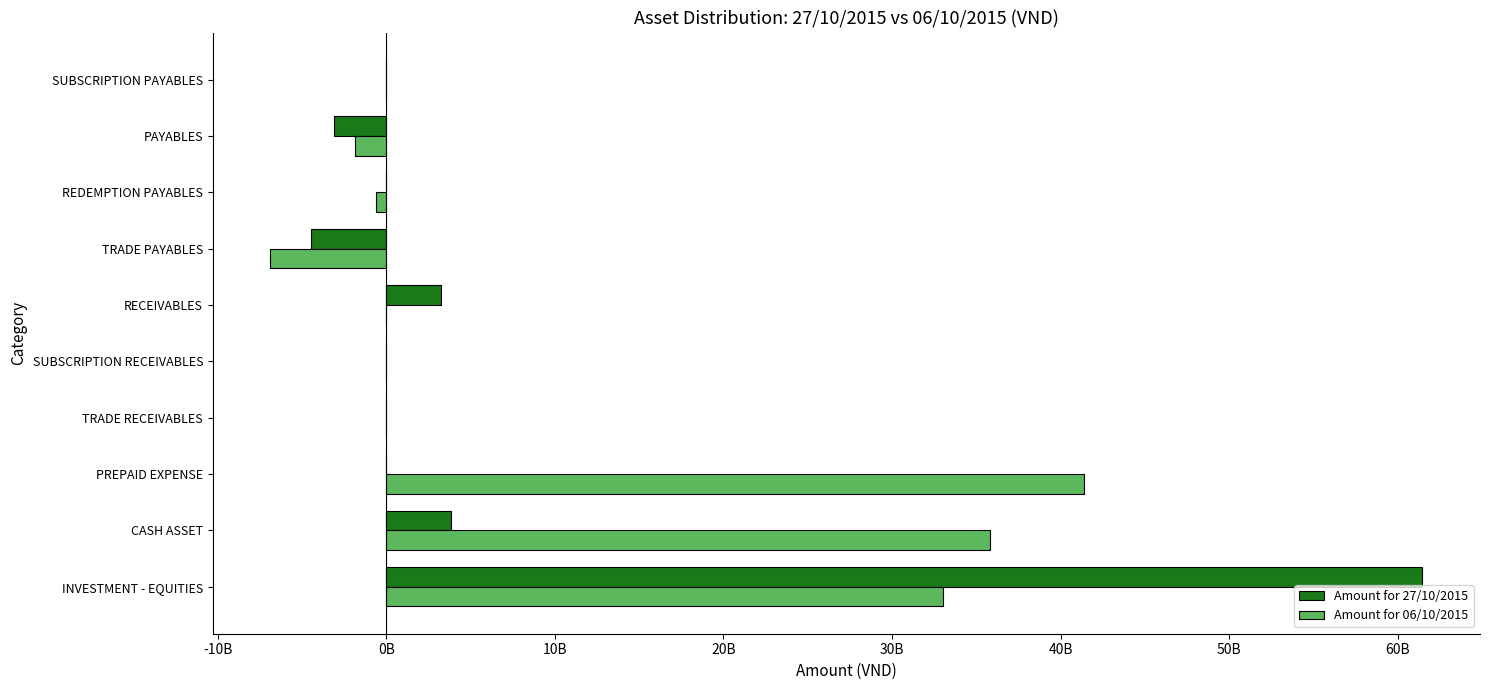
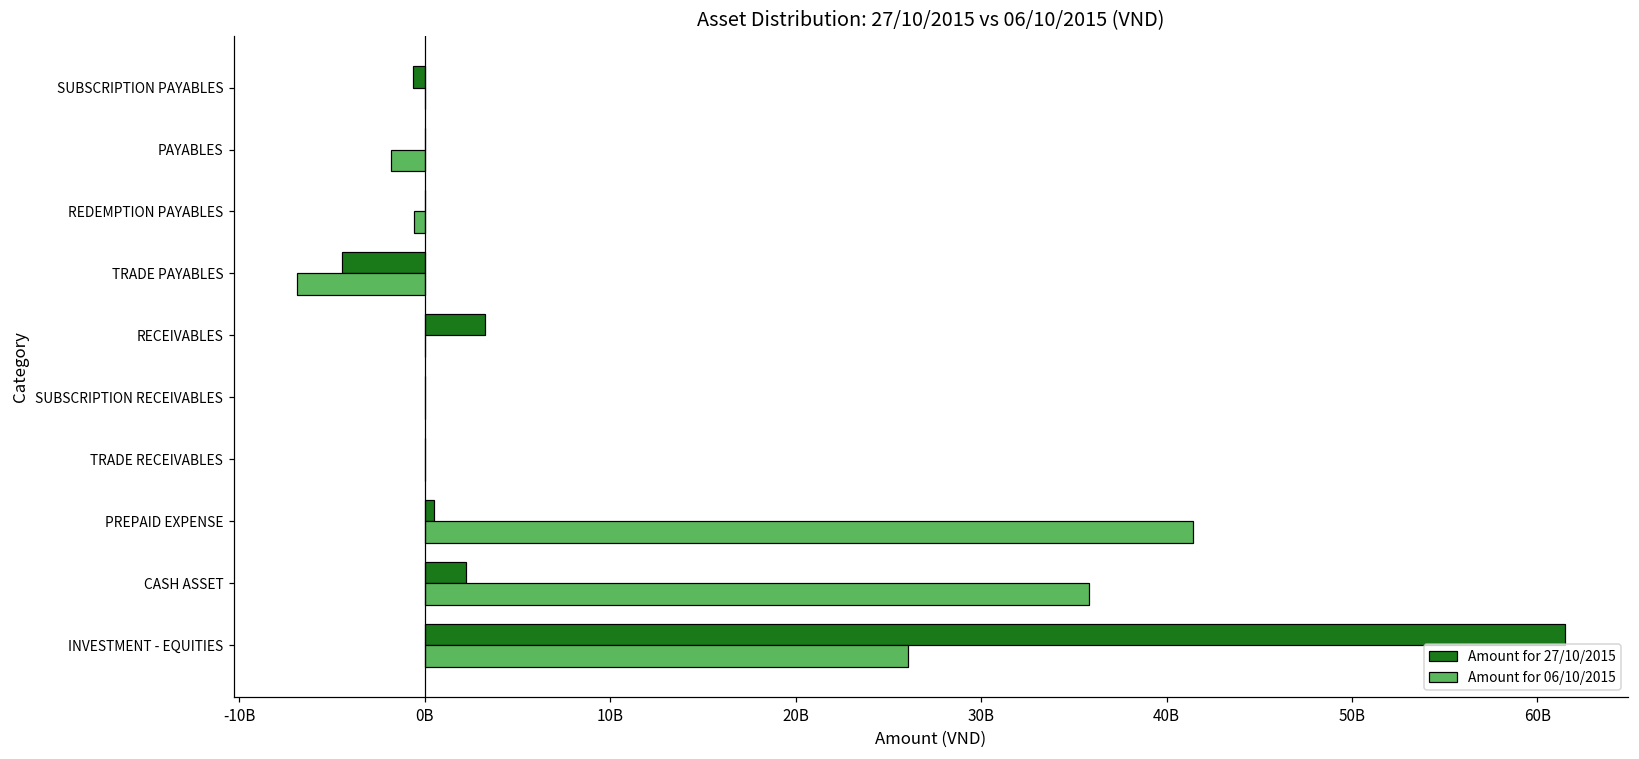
Amount for 27/10/2015, SUBSCRIPTION PAYABLES: 0 -> -600000000
Amount for 27/10/2015, PAYABLES: -3100000000 -> 0
Amount for 27/10/2015, PREPAID EXPENSE: 0 -> 500000000
Amount for 27/10/2015, CASH ASSET: 3800000000 -> 2200000000
Amount for 06/10/2015, INVESTMENT - EQUITIES: 33000000000 -> 26100000000
